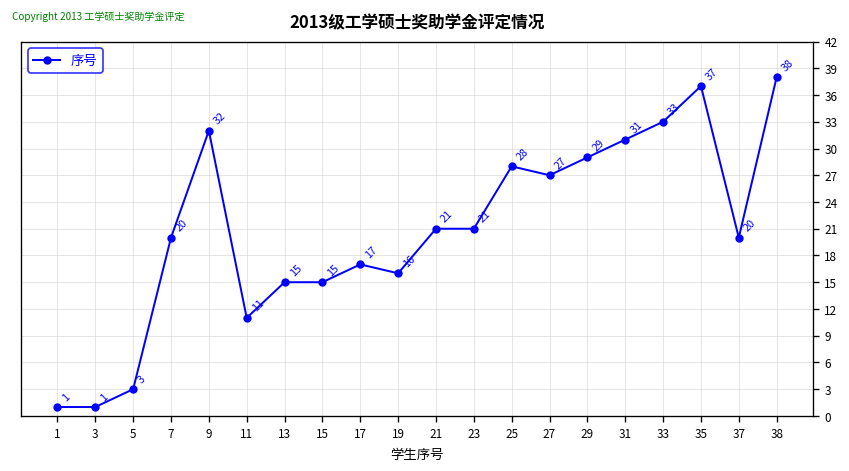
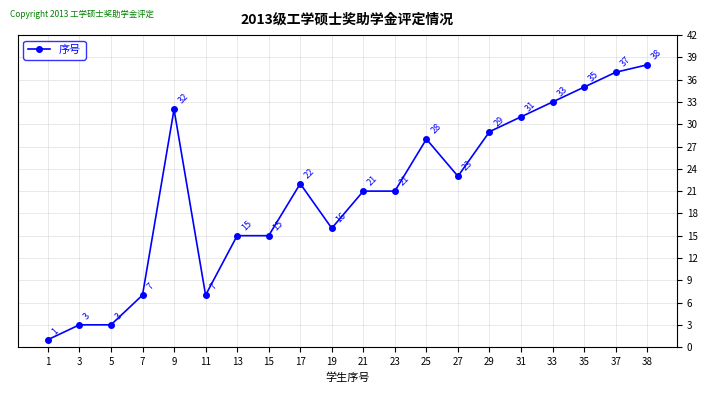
3: 1 -> 3
7: 20 -> 7
11: 11 -> 7
17: 17 -> 22
27: 27 -> 23
35: 37 -> 35
37: 20 -> 37
